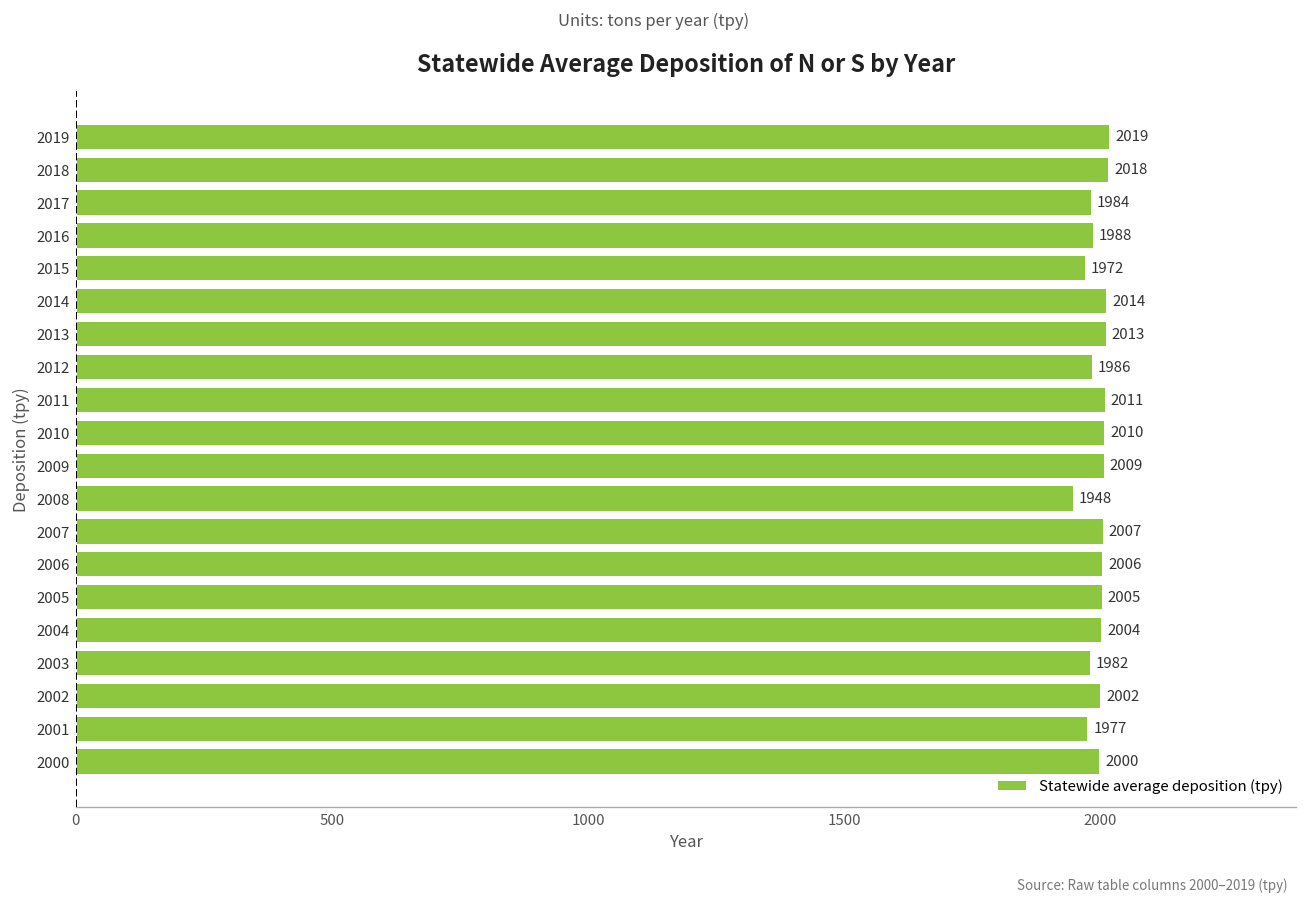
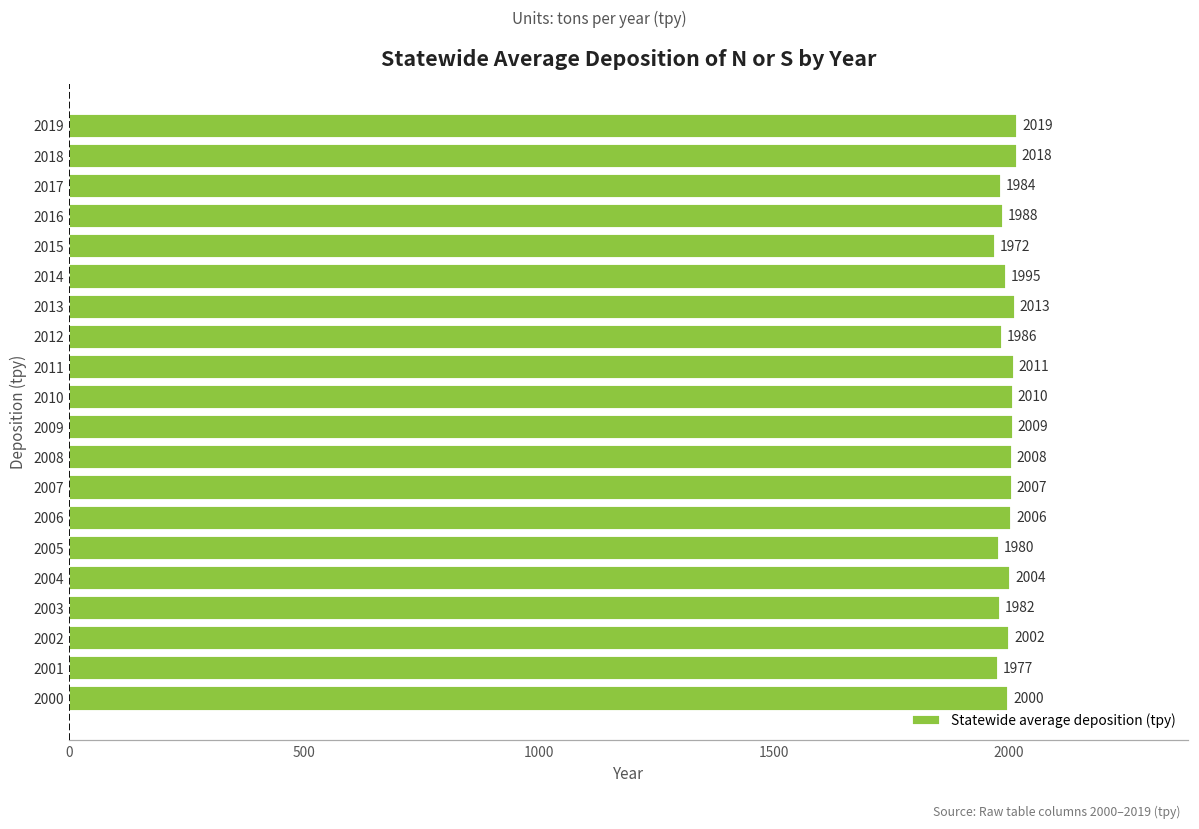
2014: 2014 -> 1995
2008: 1948 -> 2008
2005: 2005 -> 1980
